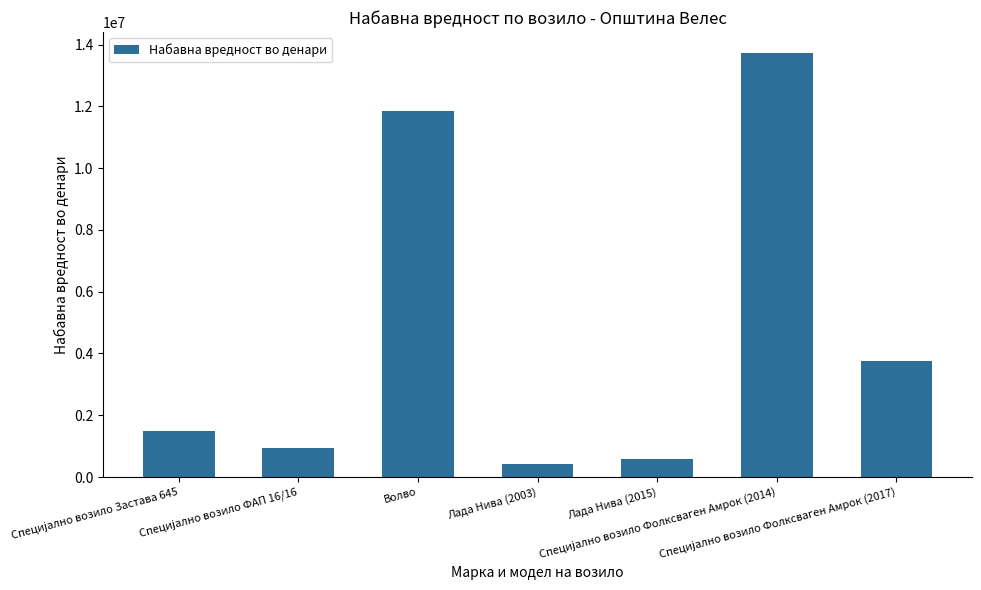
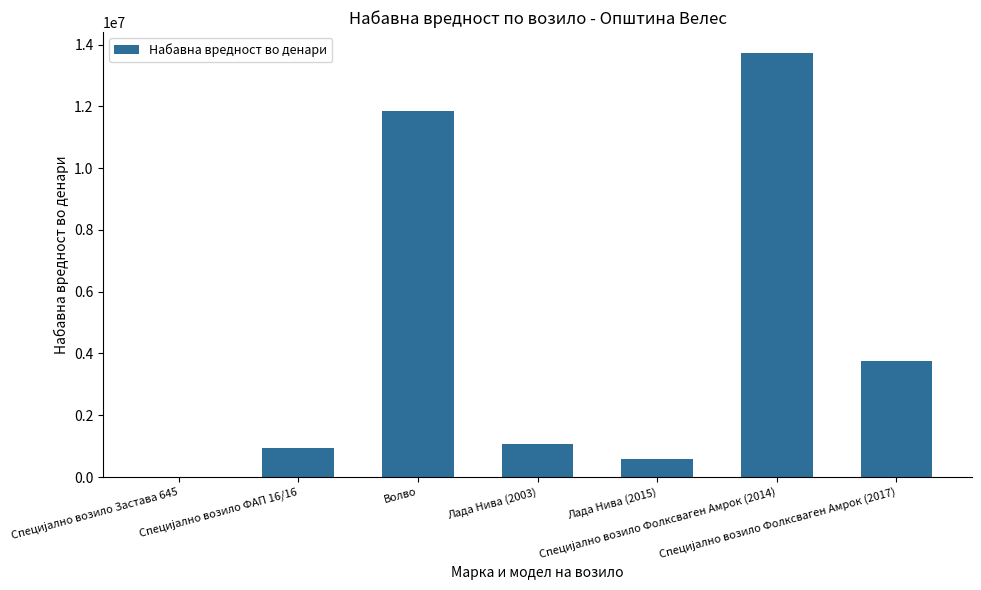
Специјално возило Застава 645: 1500000 -> 0
Лада Нива (2003): 400000 -> 1100000
